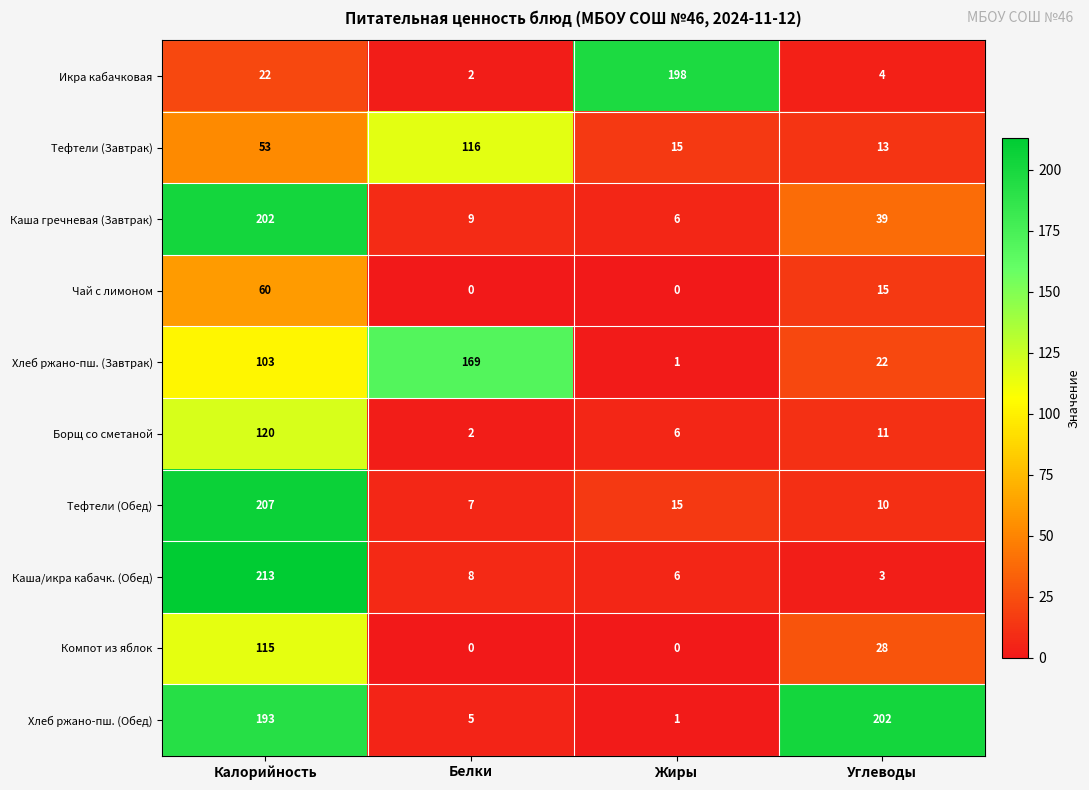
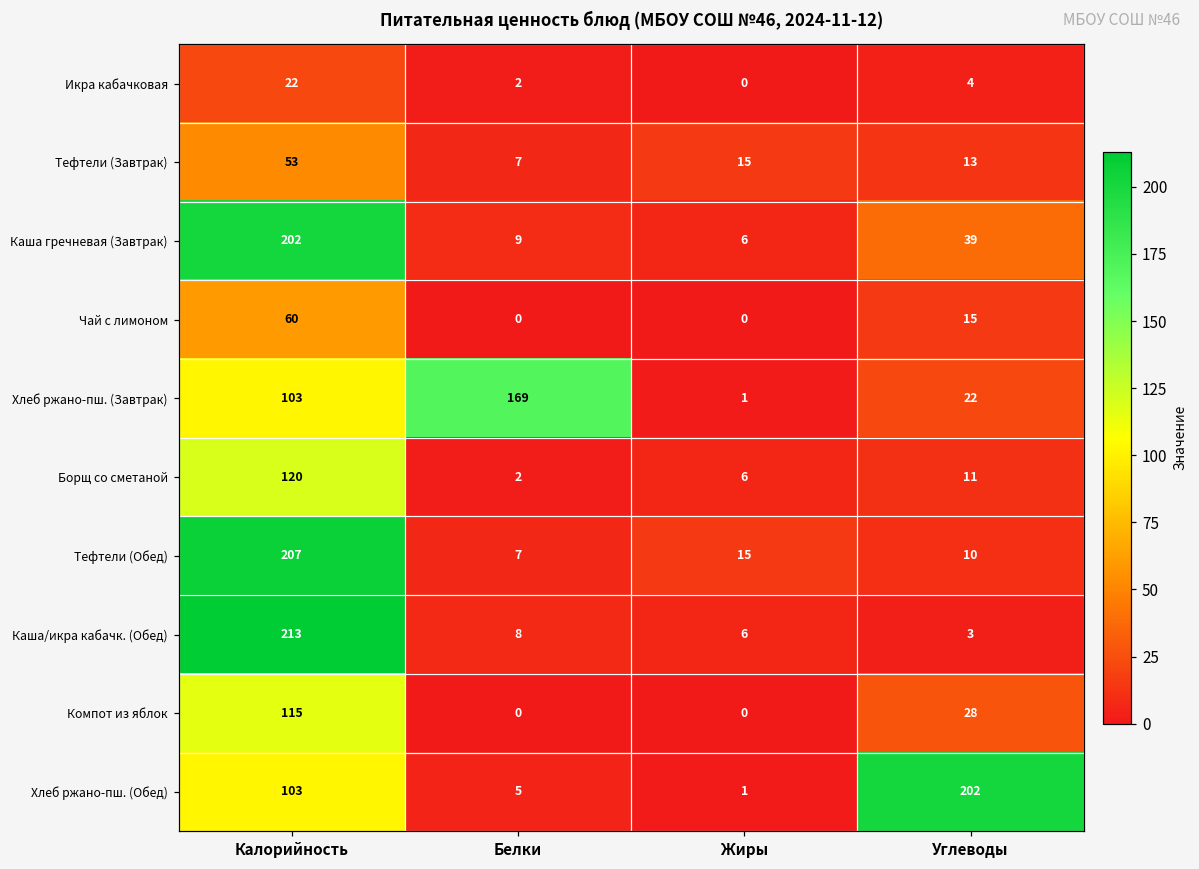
Икра кабачковая, Жиры: 198 -> 0
Тефтели (Завтрак), Белки: 116 -> 7
Хлеб ржано-пш. (Обед), Калорийность: 193 -> 103
